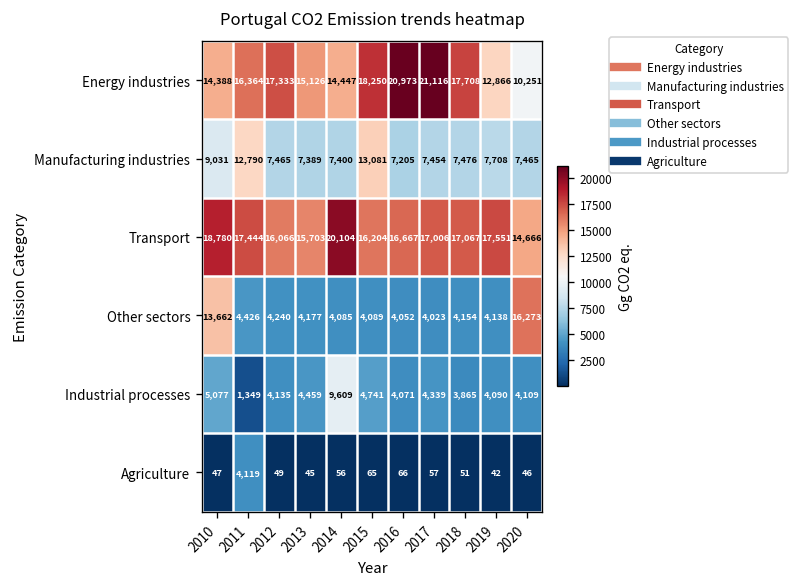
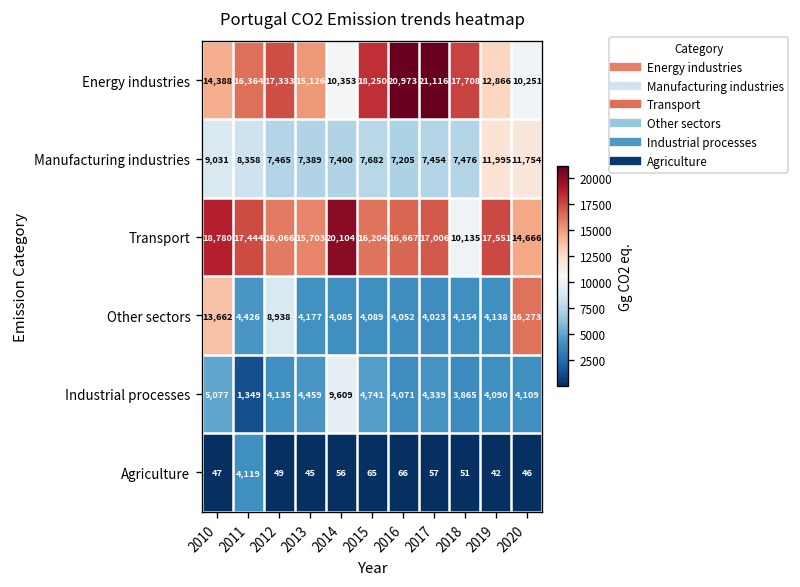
Energy industries, 2014: 14,447 -> 10,353
Manufacturing industries, 2011: 12,790 -> 8,358
Manufacturing industries, 2015: 13,081 -> 7,682
Manufacturing industries, 2019: 7,708 -> 11,995
Manufacturing industries, 2020: 7,465 -> 11,754
Transport, 2018: 17,067 -> 10,135
Other sectors, 2012: 4,240 -> 8,938
